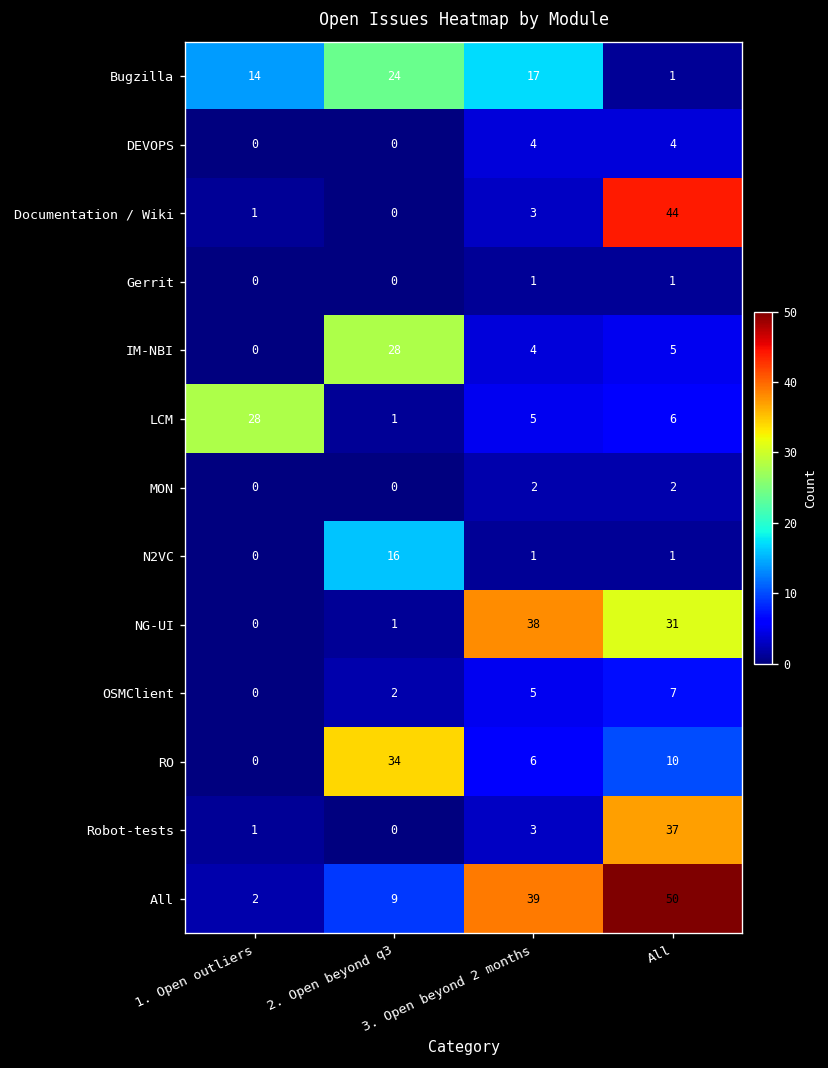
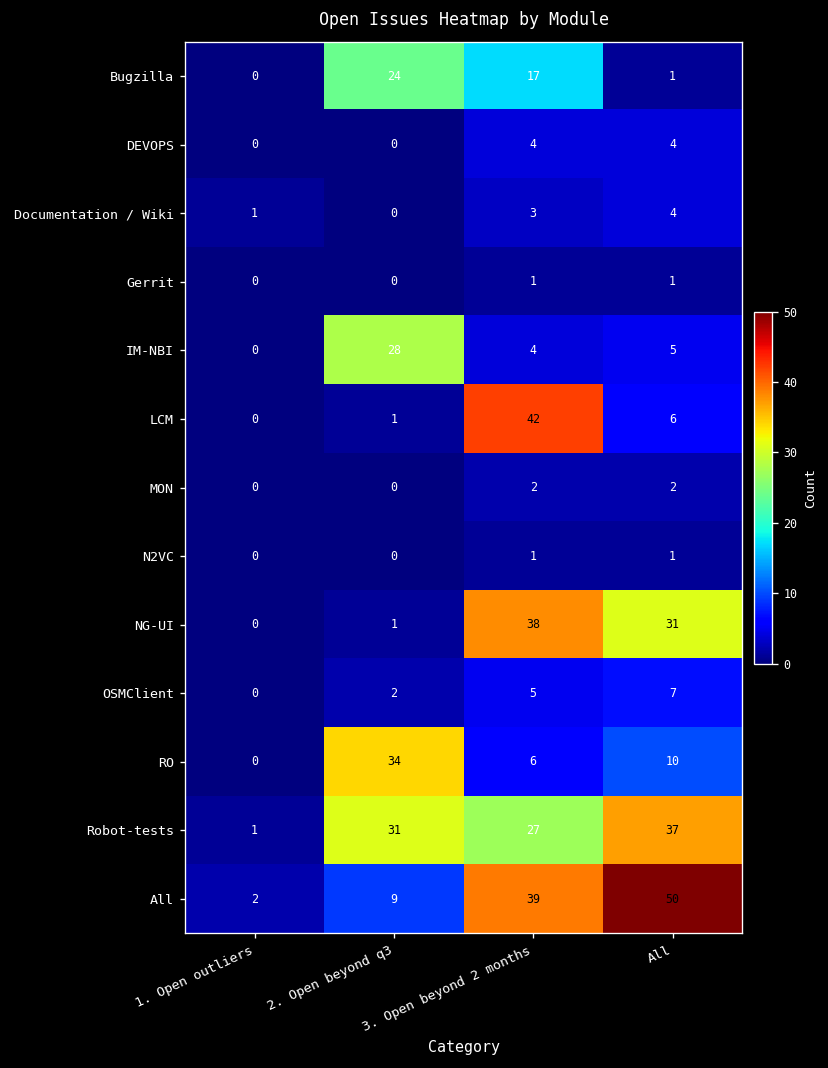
Bugzilla, 1. Open outliers: 14 -> 0
Documentation / Wiki, All: 44 -> 4
LCM, 1. Open outliers: 28 -> 0
LCM, 3. Open beyond 2 months: 5 -> 42
N2VC, 2. Open beyond q3: 16 -> 0
Robot-tests, 2. Open beyond q3: 0 -> 31
Robot-tests, 3. Open beyond 2 months: 3 -> 27
